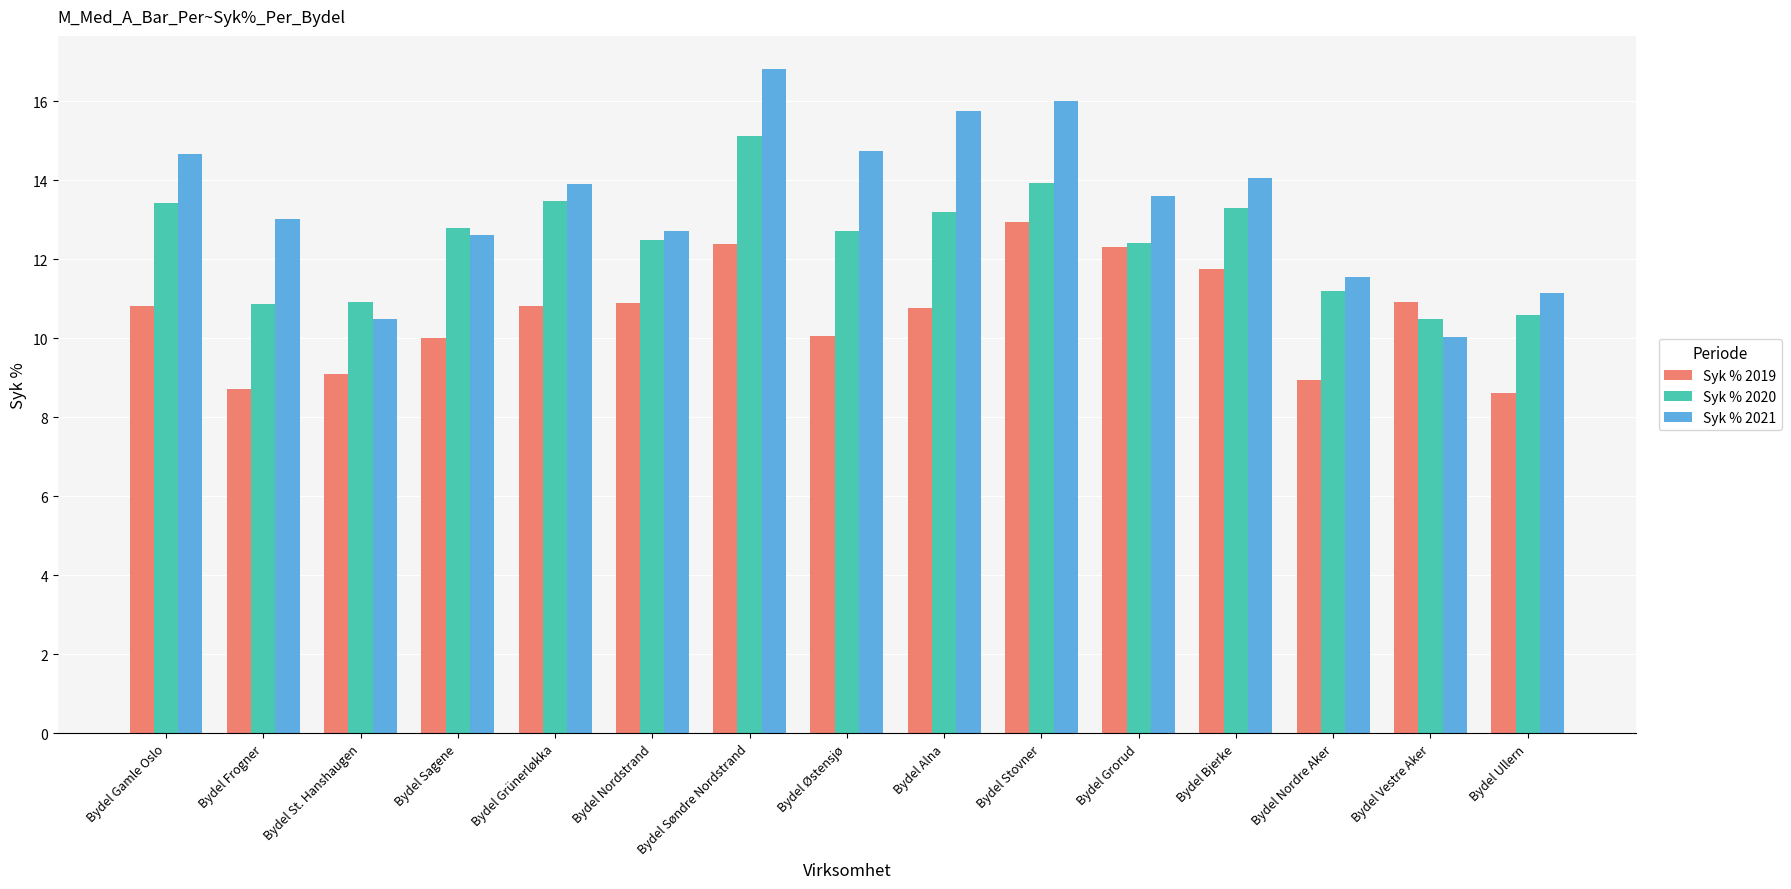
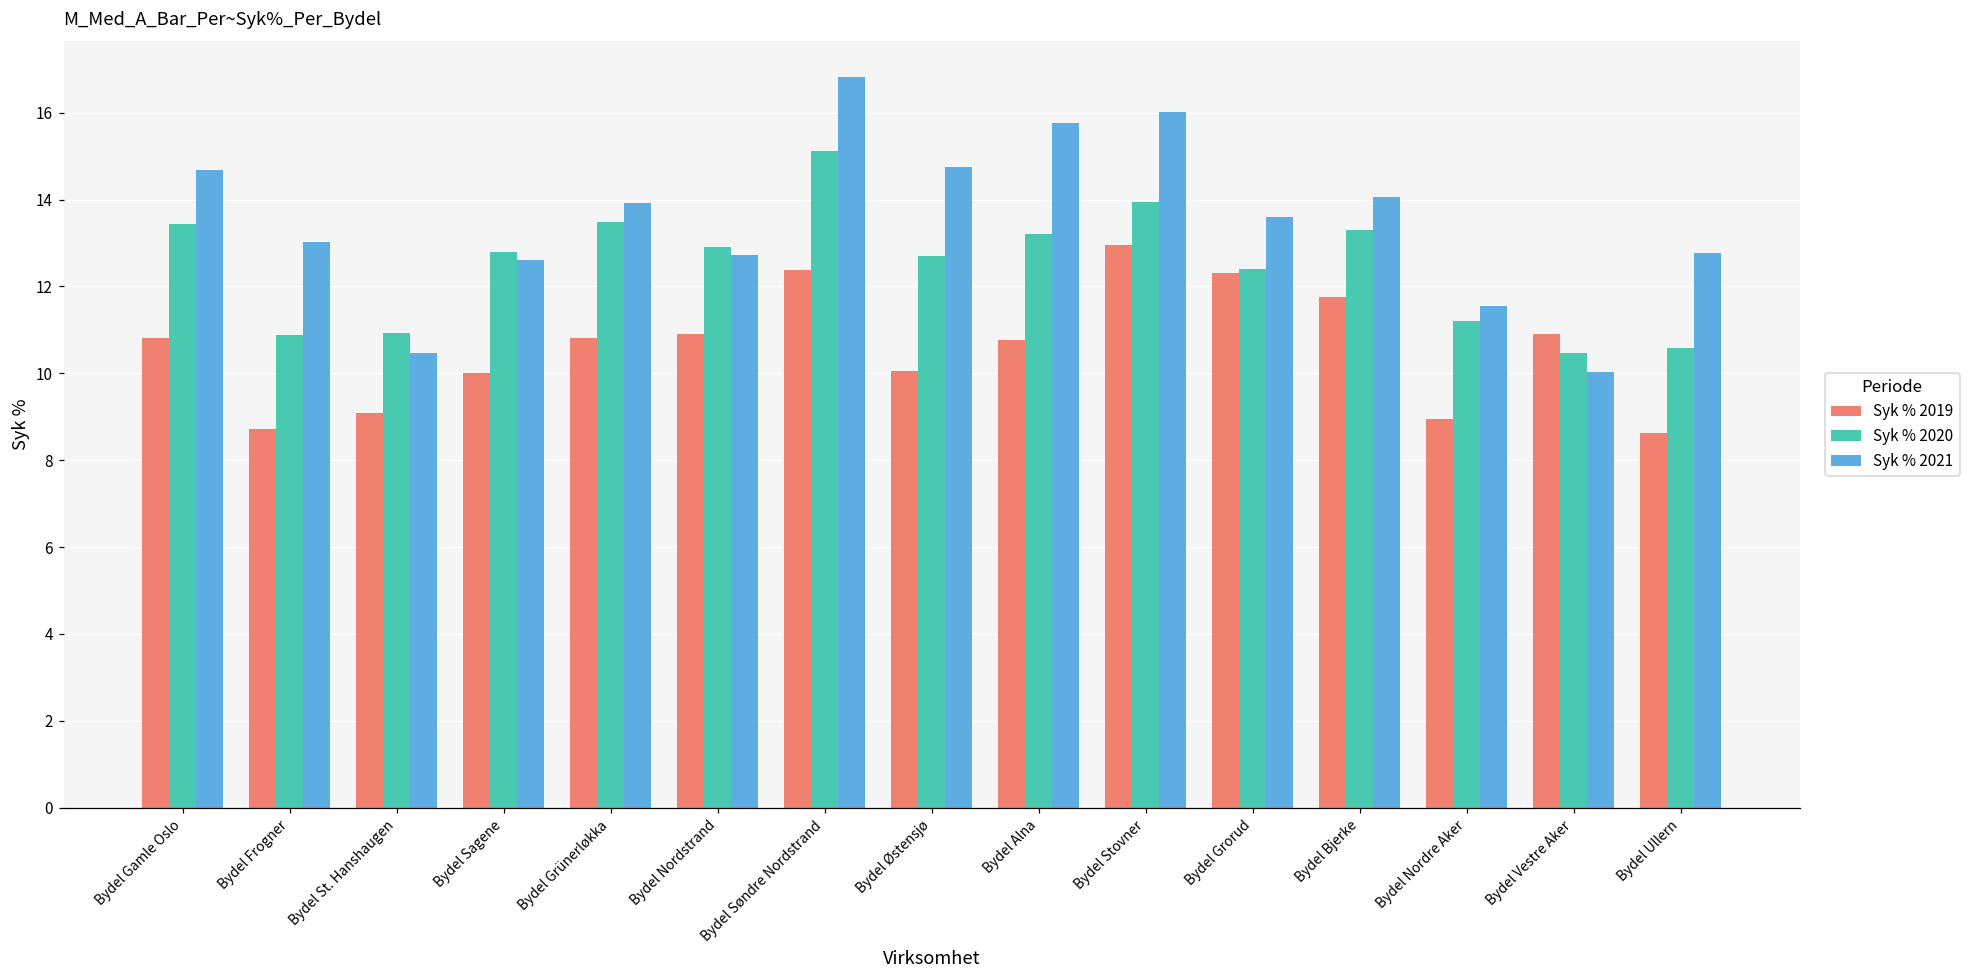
Syk % 2020, Bydel Nordstrand: 12.5 -> 12.9
Syk % 2021, Bydel Ullern: 11.1 -> 12.8
